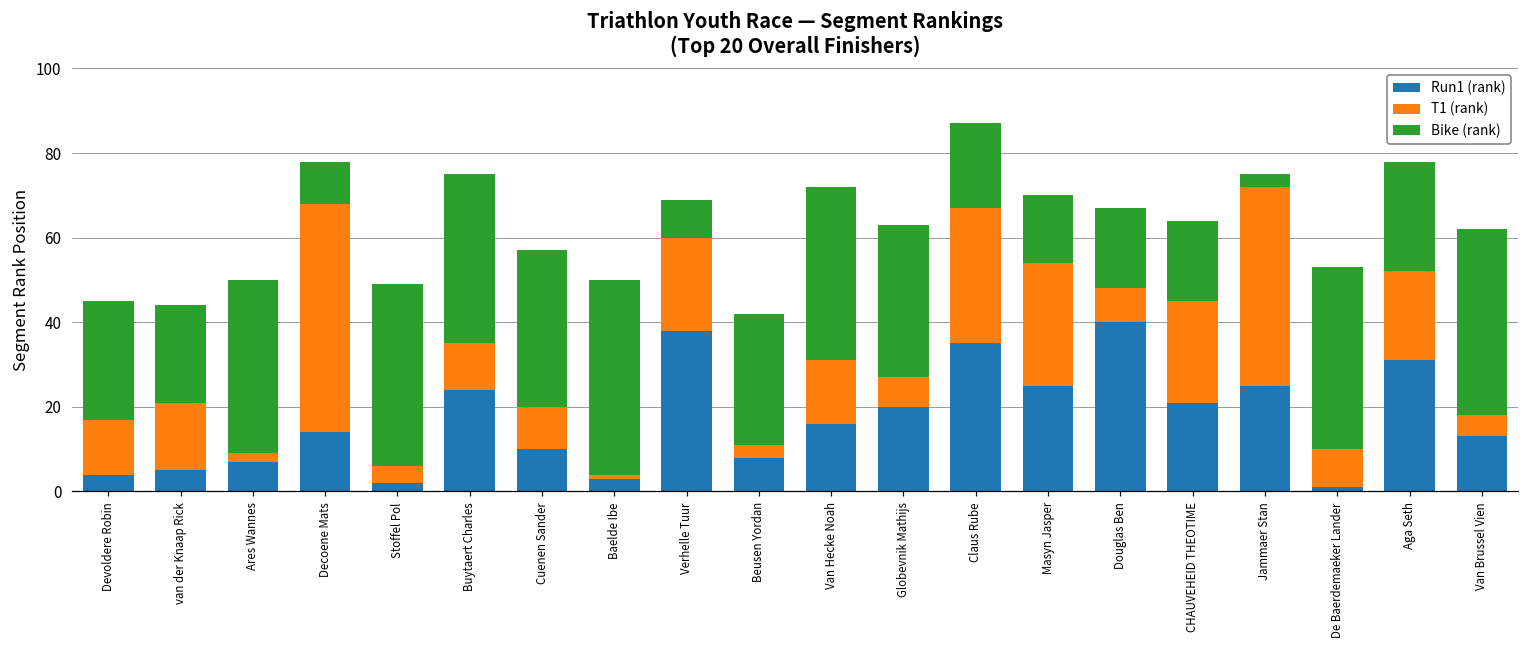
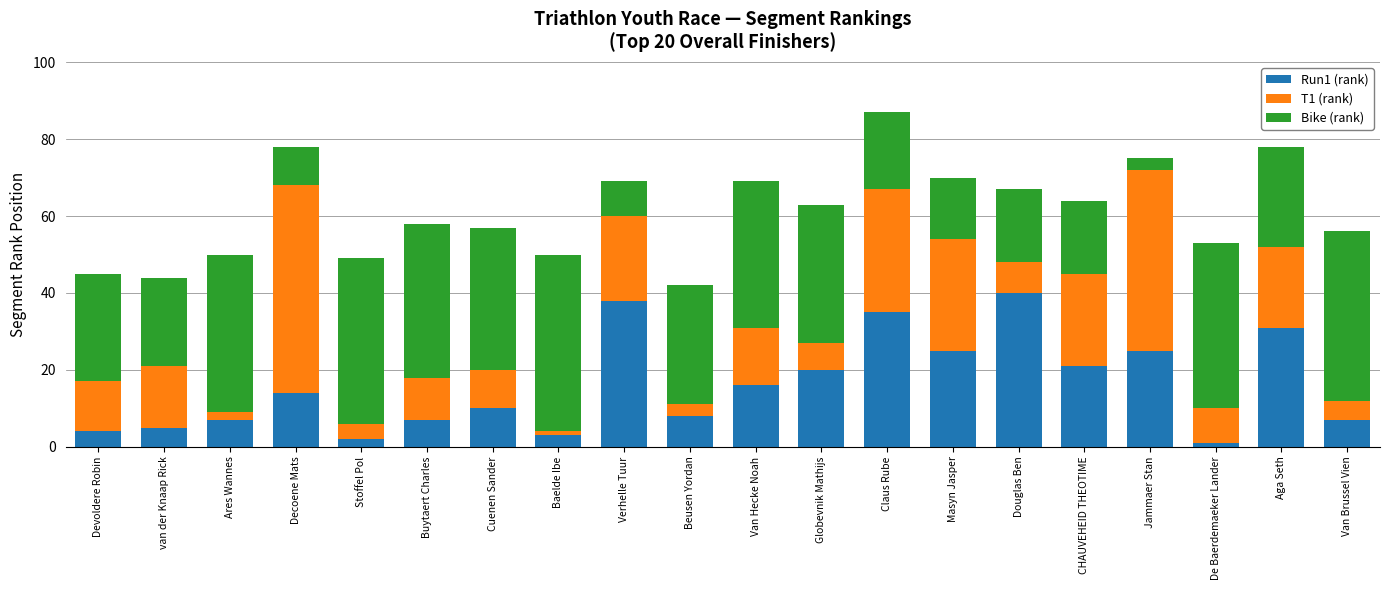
Run1 (rank), Buytaert Charles: 24 -> 7
Bike (rank), Van Hecke Noah: 41 -> 38
Run1 (rank), Van Brussel Vien: 13 -> 7
